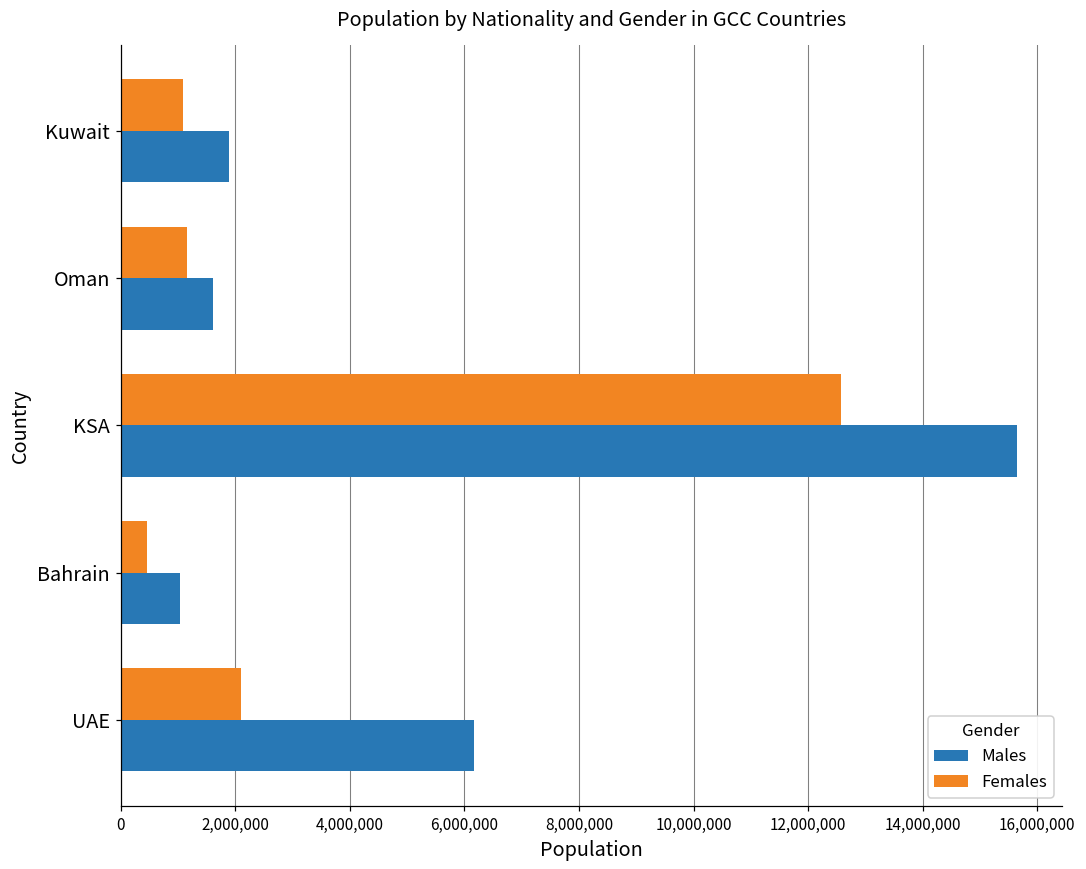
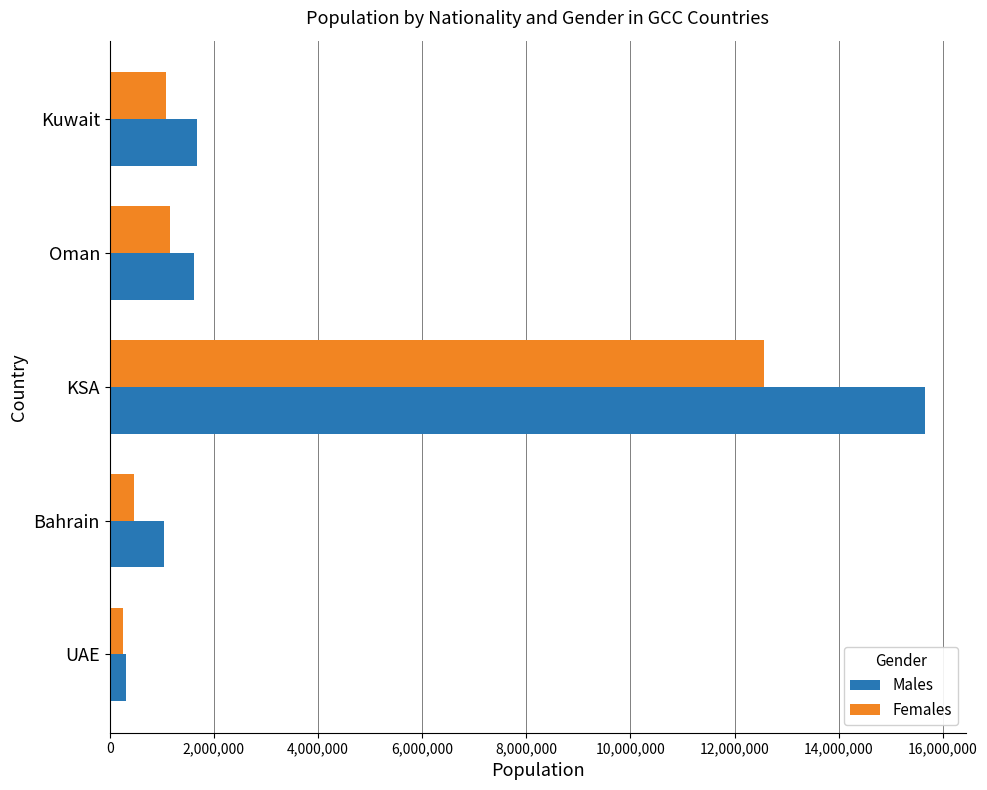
Males, Kuwait: 1,900,000 -> 1,700,000
Females, UAE: 2,100,000 -> 200,000
Males, UAE: 6,200,000 -> 300,000
